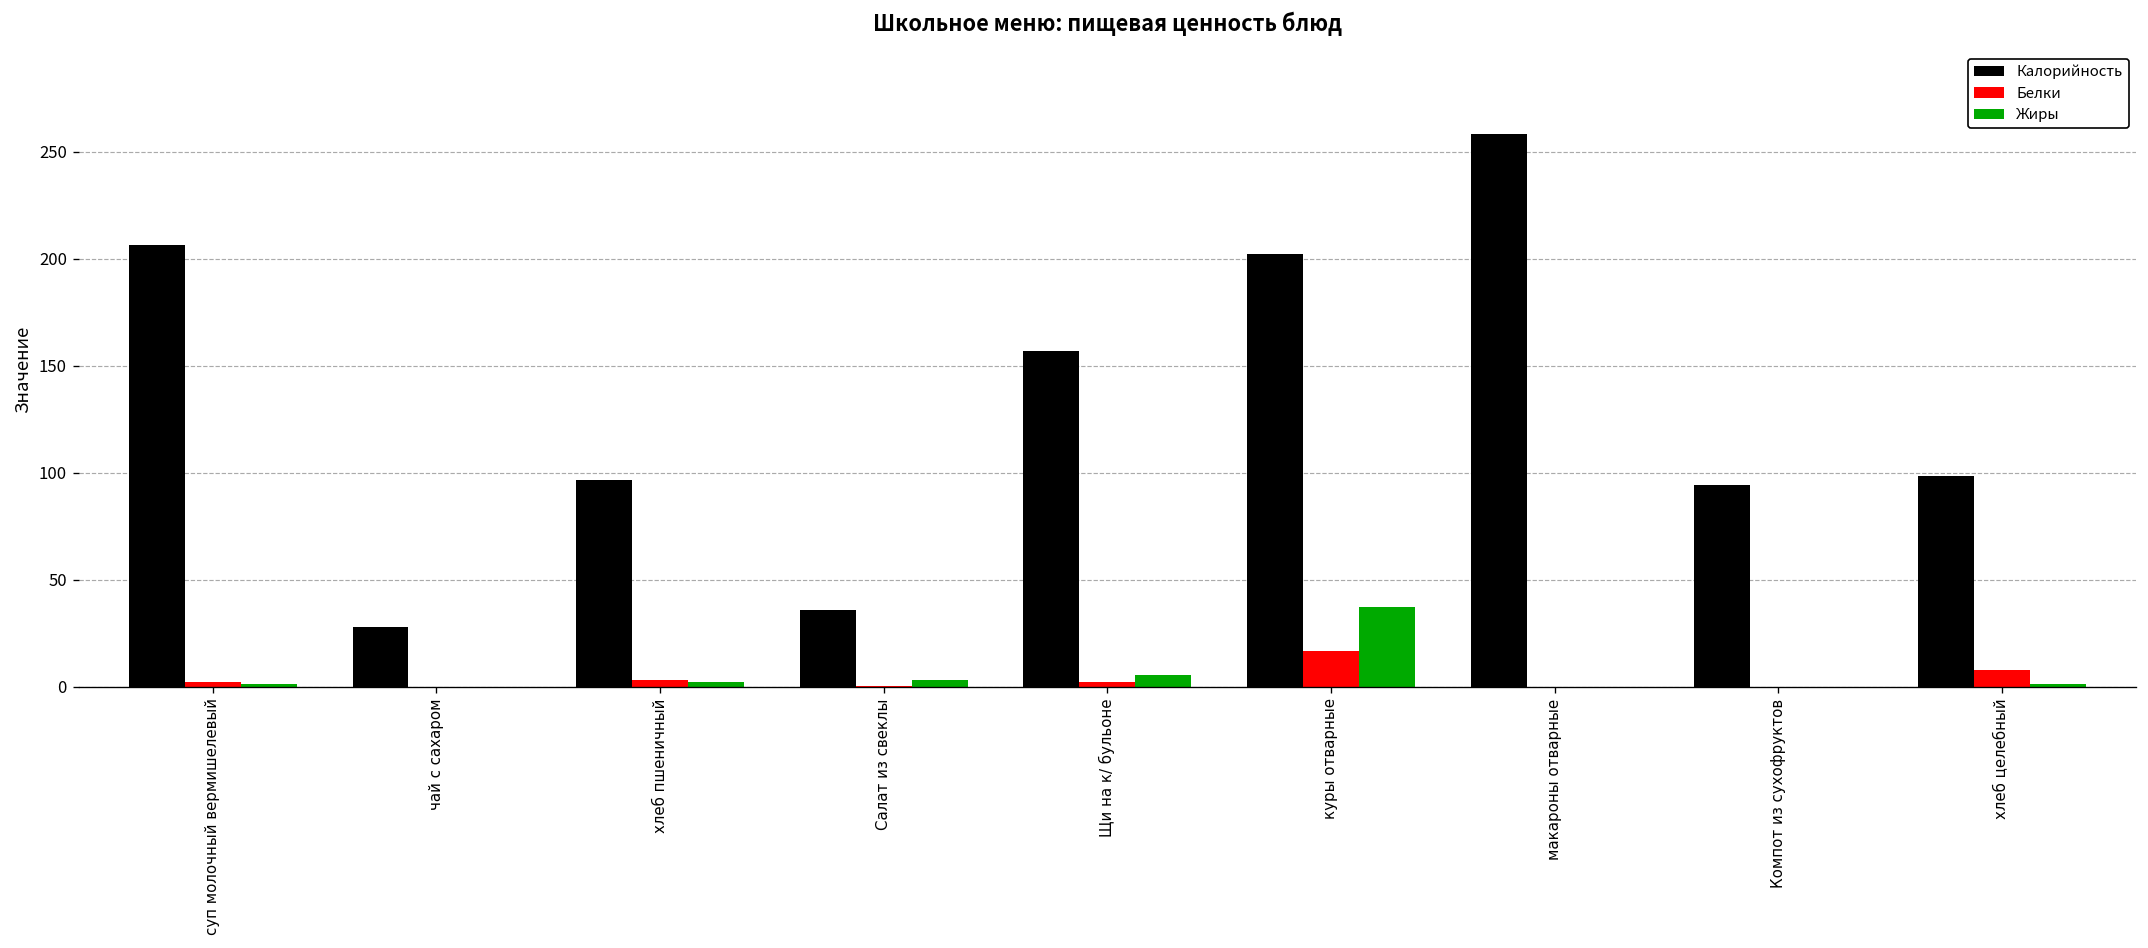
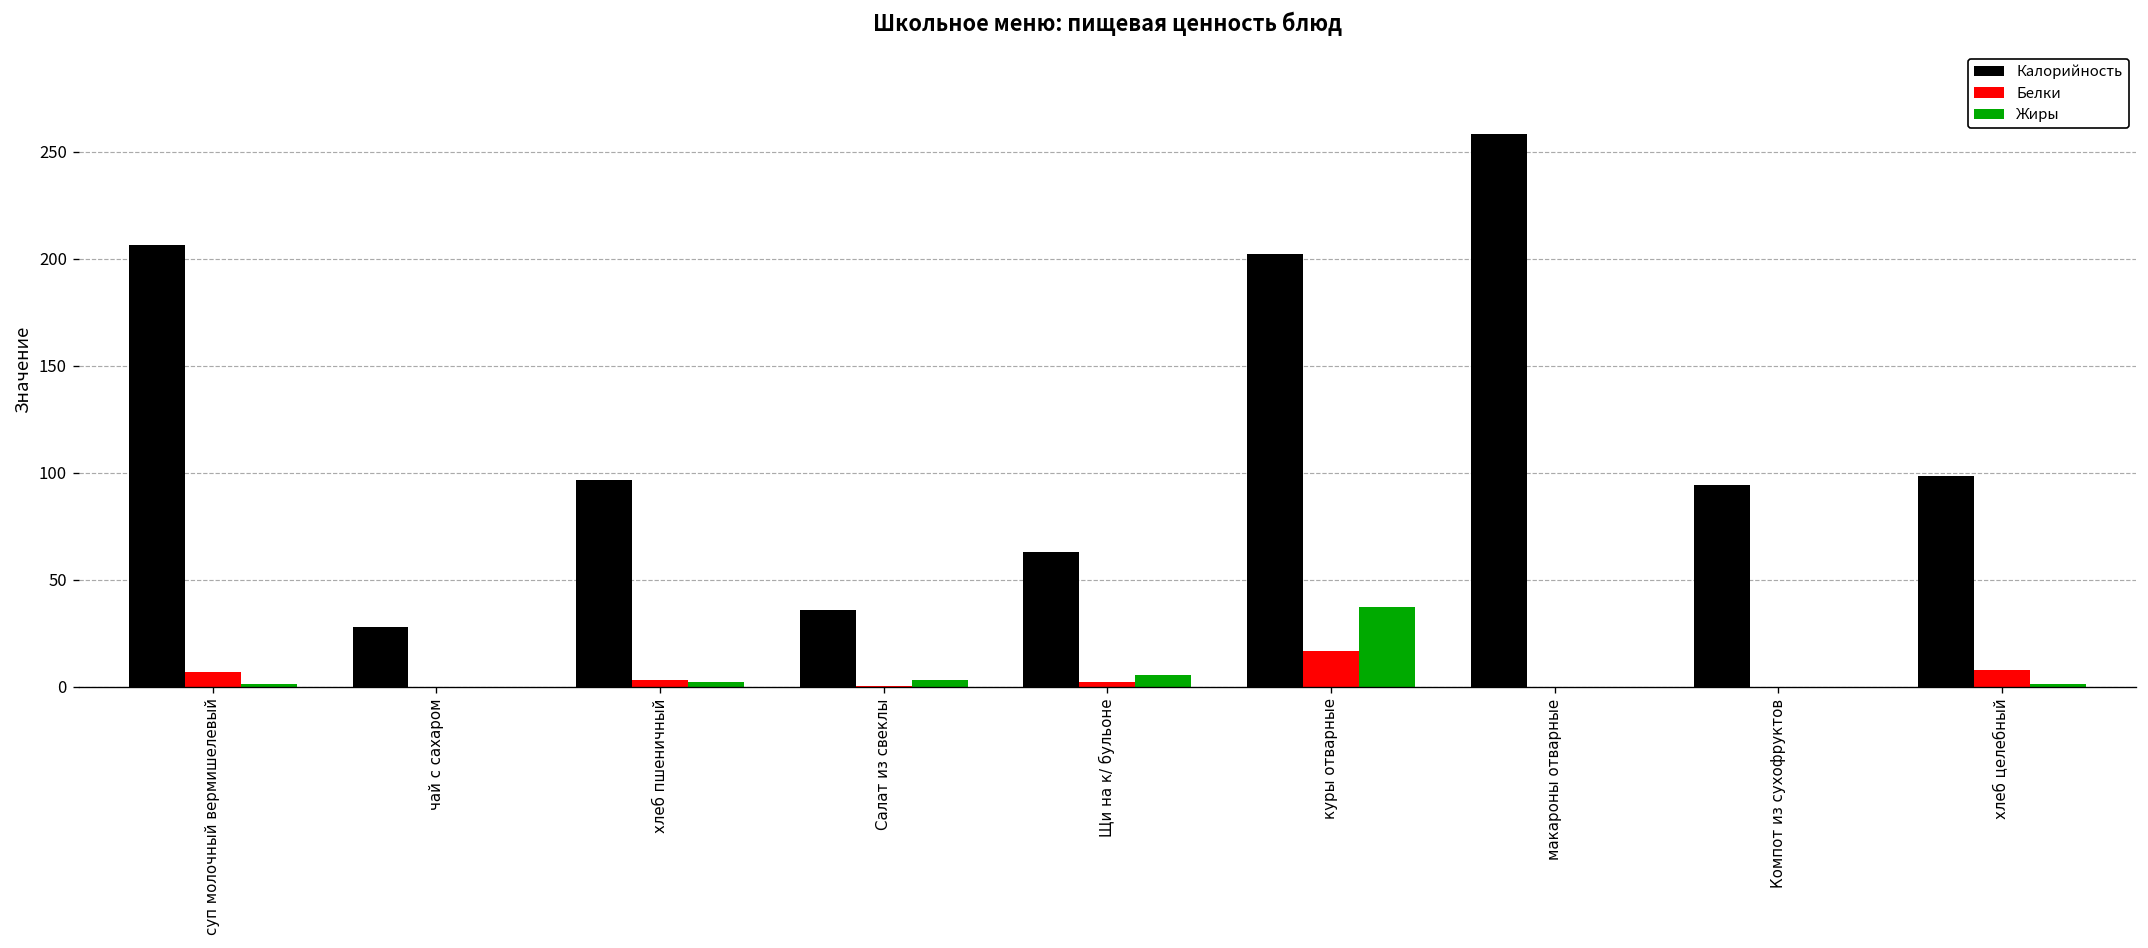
Белки, суп молочный вермишелевый: 2 -> 7
Калорийность, Щи на к/ бульоне: 157 -> 63
